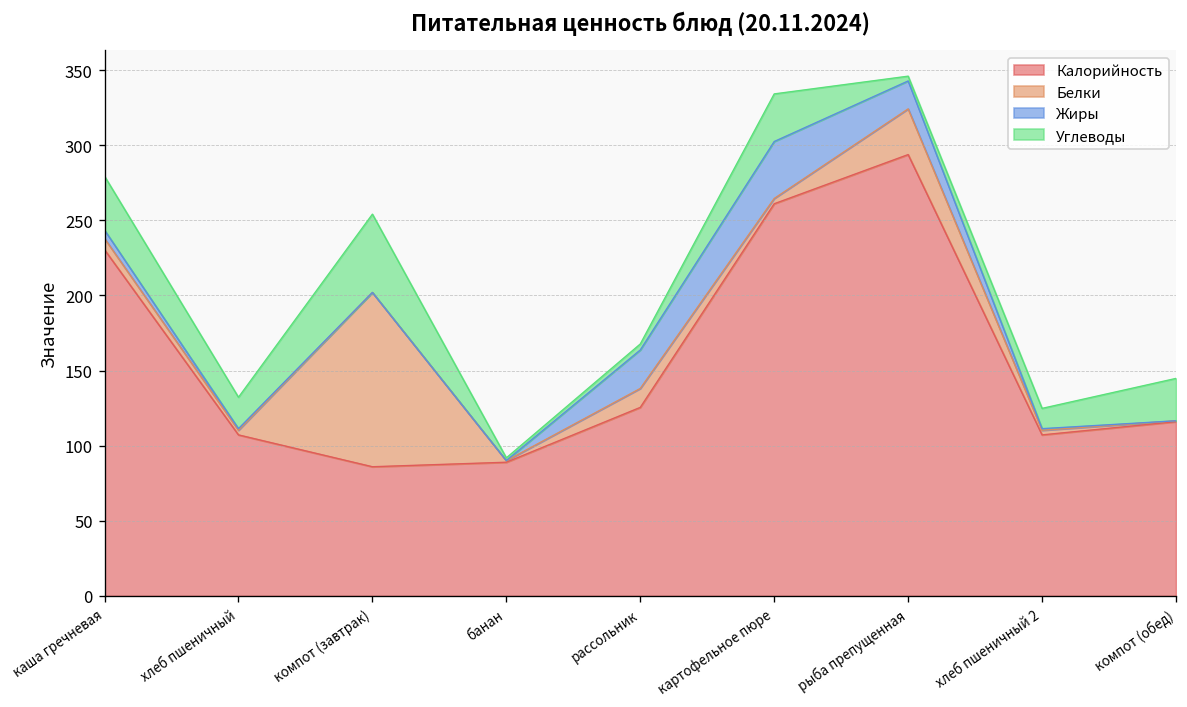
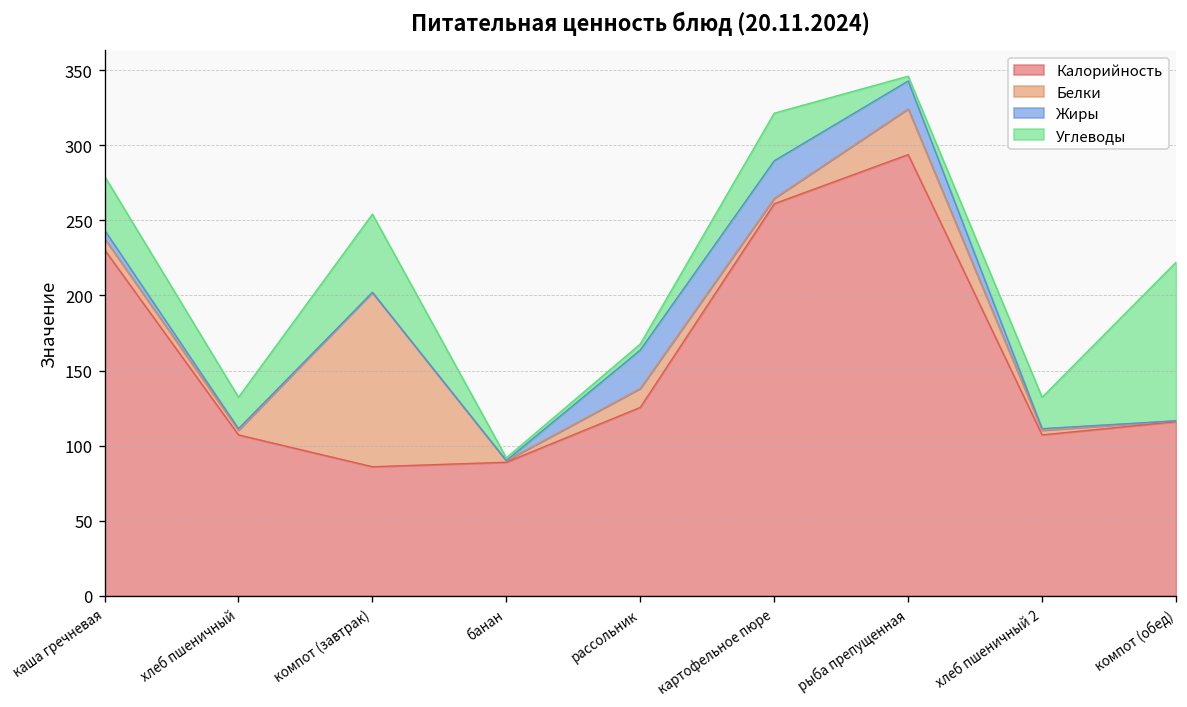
Жиры, картофельное пюре: 38 -> 25
Углеводы, хлеб пшеничный 2: 14 -> 21
Углеводы, компот (обед): 28 -> 106
